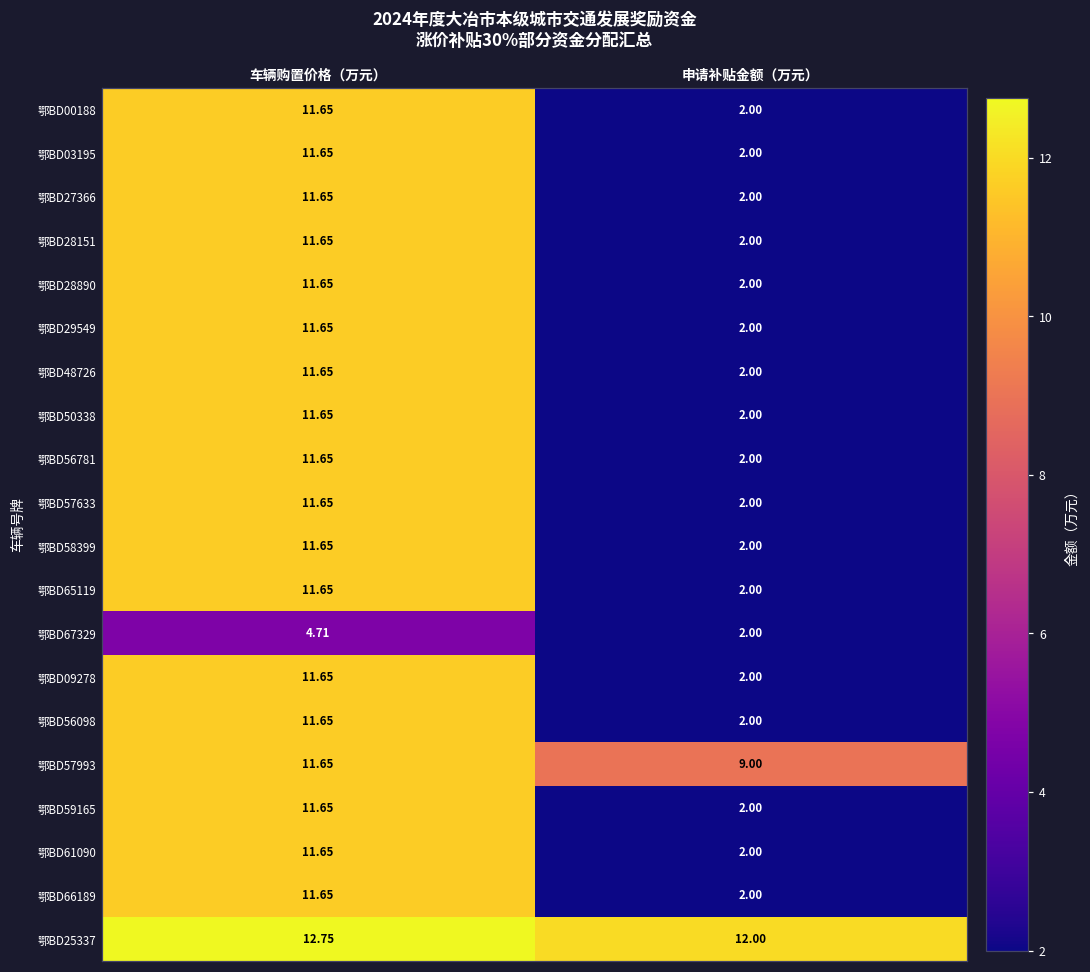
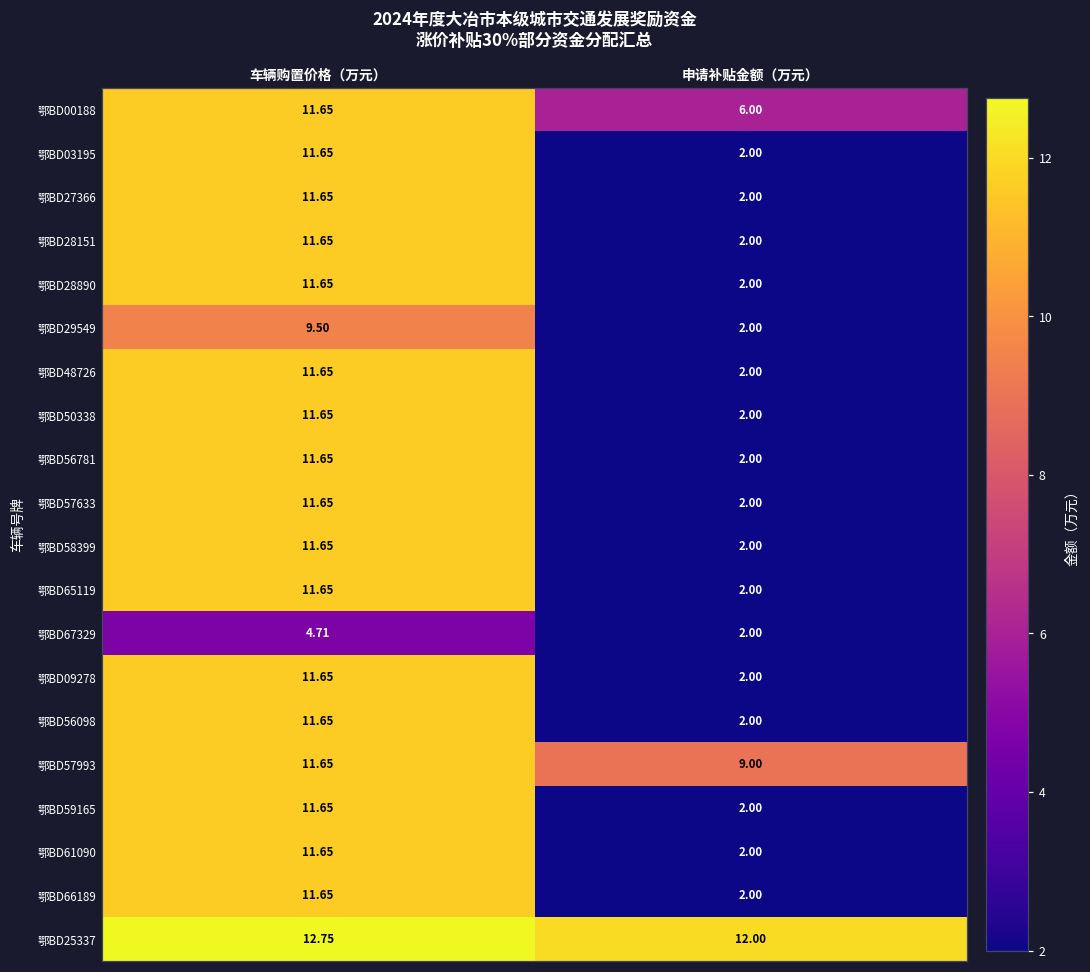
鄂BD00188, 申请补贴金额（万元）: 2.00 -> 6.00
鄂BD29549, 车辆购置价格（万元）: 11.65 -> 9.50
